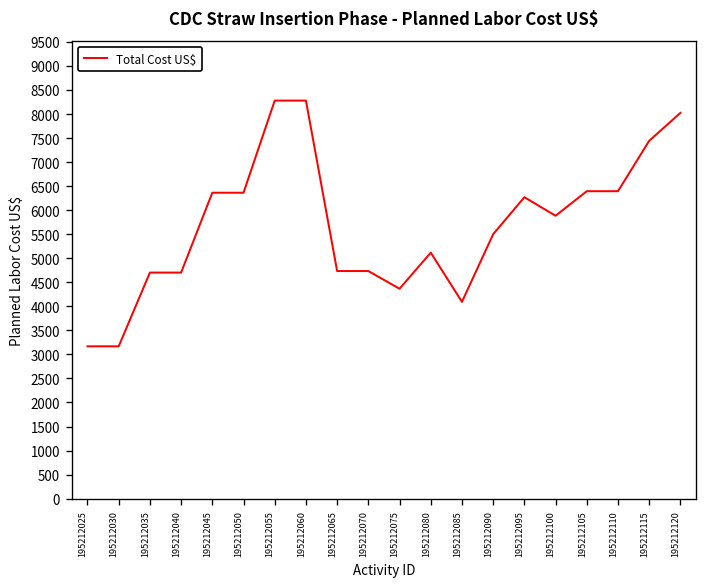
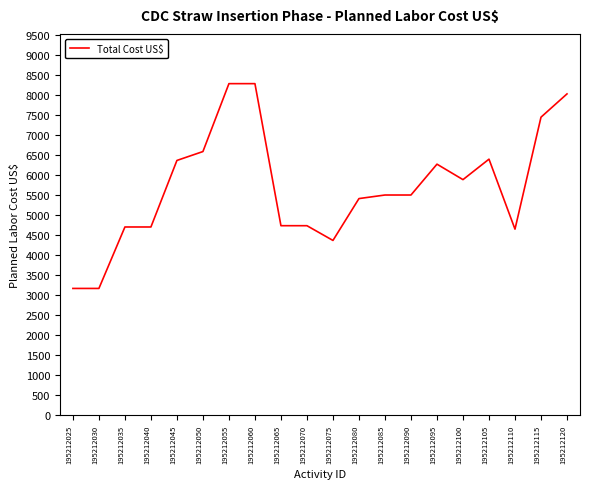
195212050: 6400 -> 6600
195212080: 5100 -> 5400
195212085: 4100 -> 5500
195212110: 6400 -> 4600
